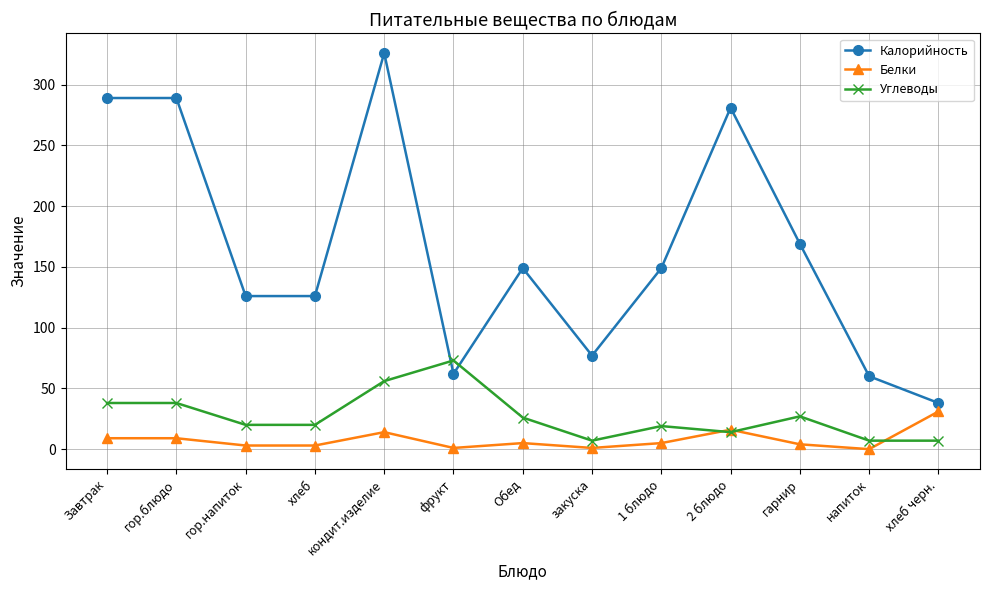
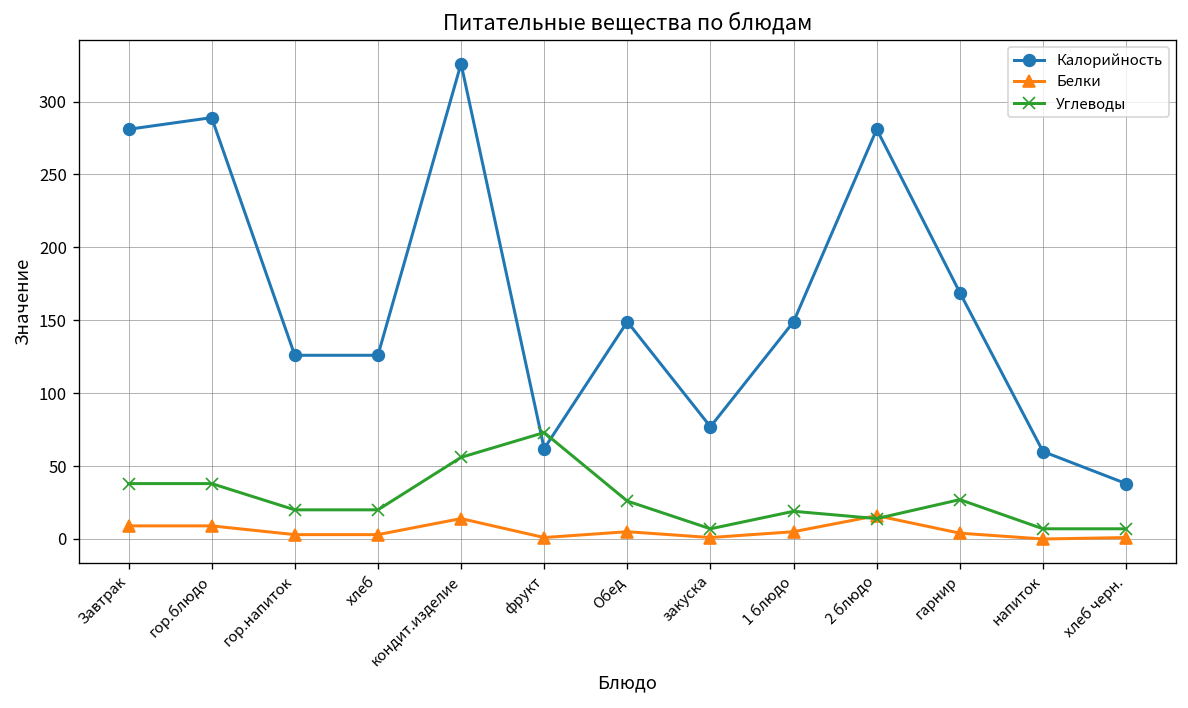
Калорийность, Завтрак: 289 -> 281
Белки, хлеб черн.: 31 -> 1
